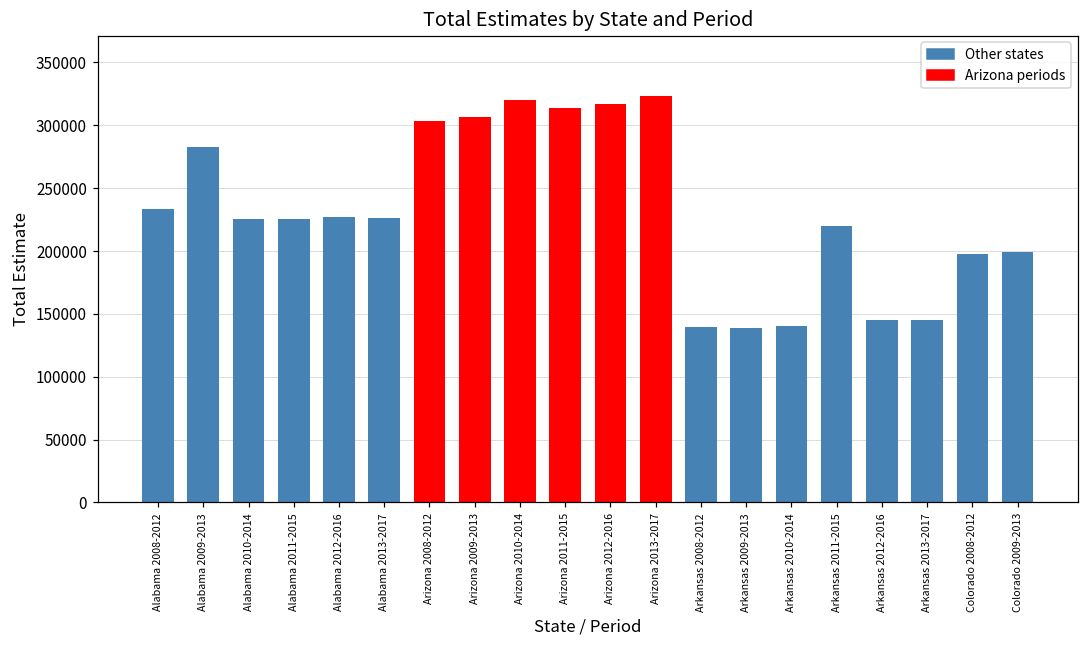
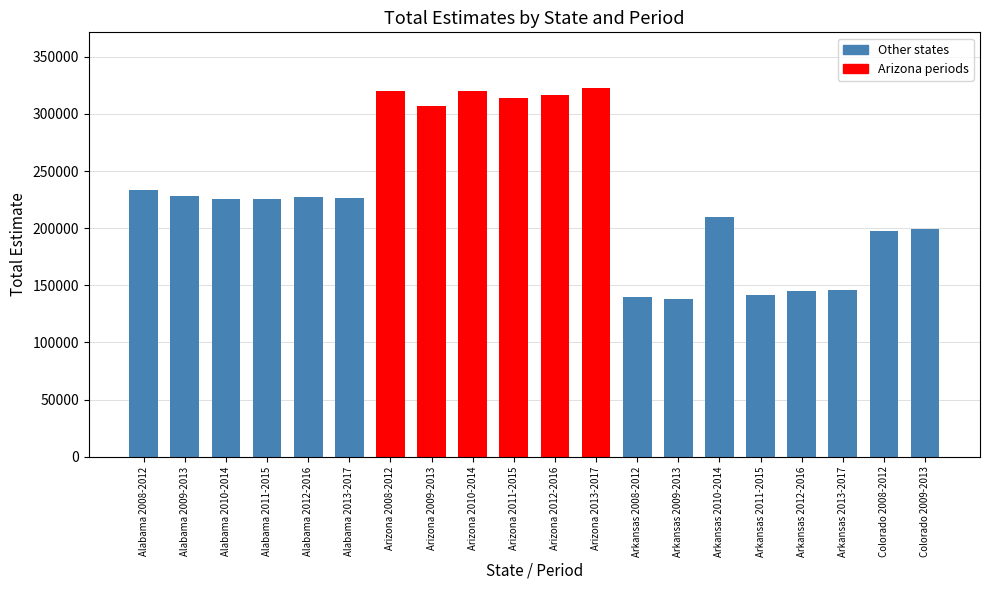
Alabama 2009-2013: 283000 -> 228000
Arizona 2008-2012: 304000 -> 320000
Arkansas 2010-2014: 140000 -> 209000
Arkansas 2011-2015: 220000 -> 142000
